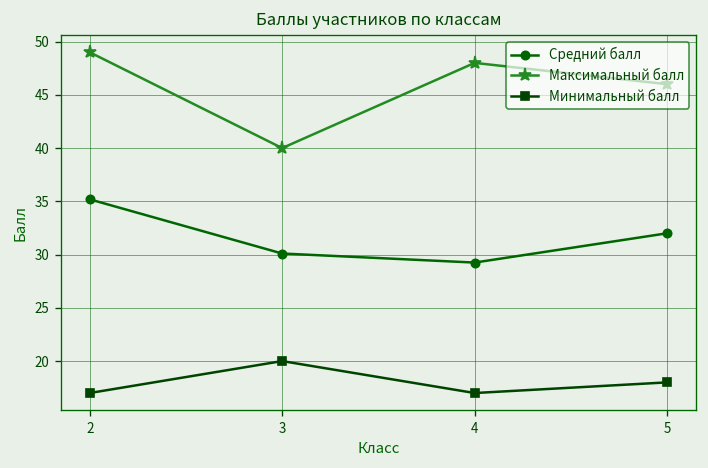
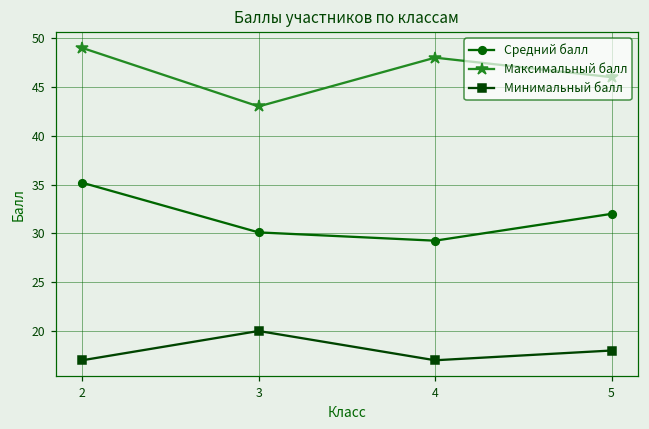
Максимальный балл, 3: 40 -> 43
